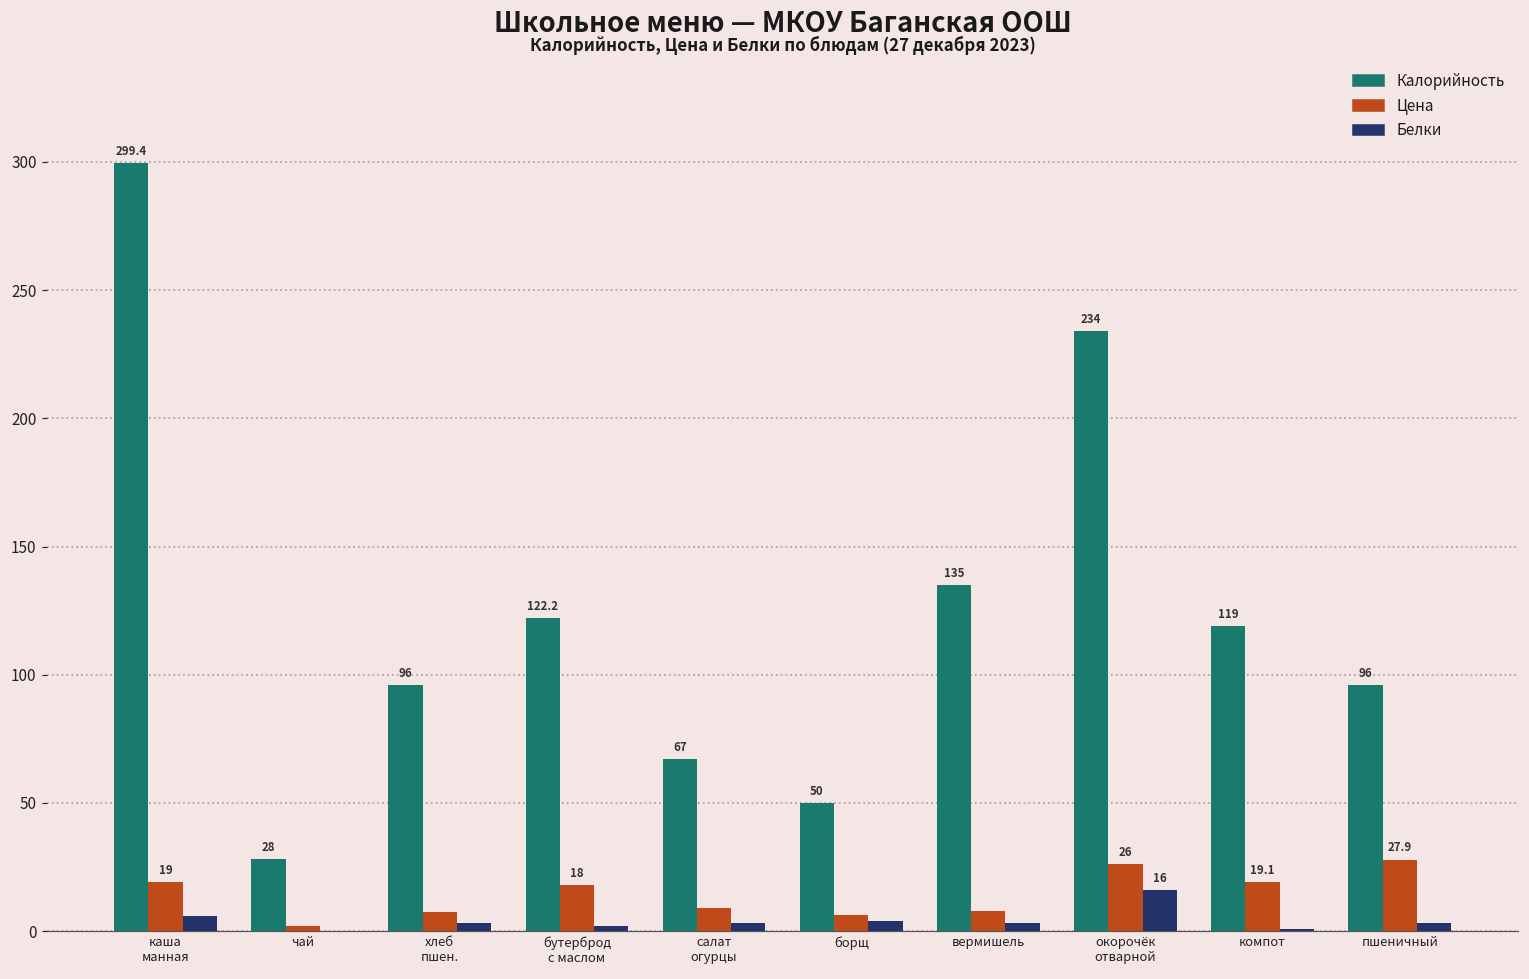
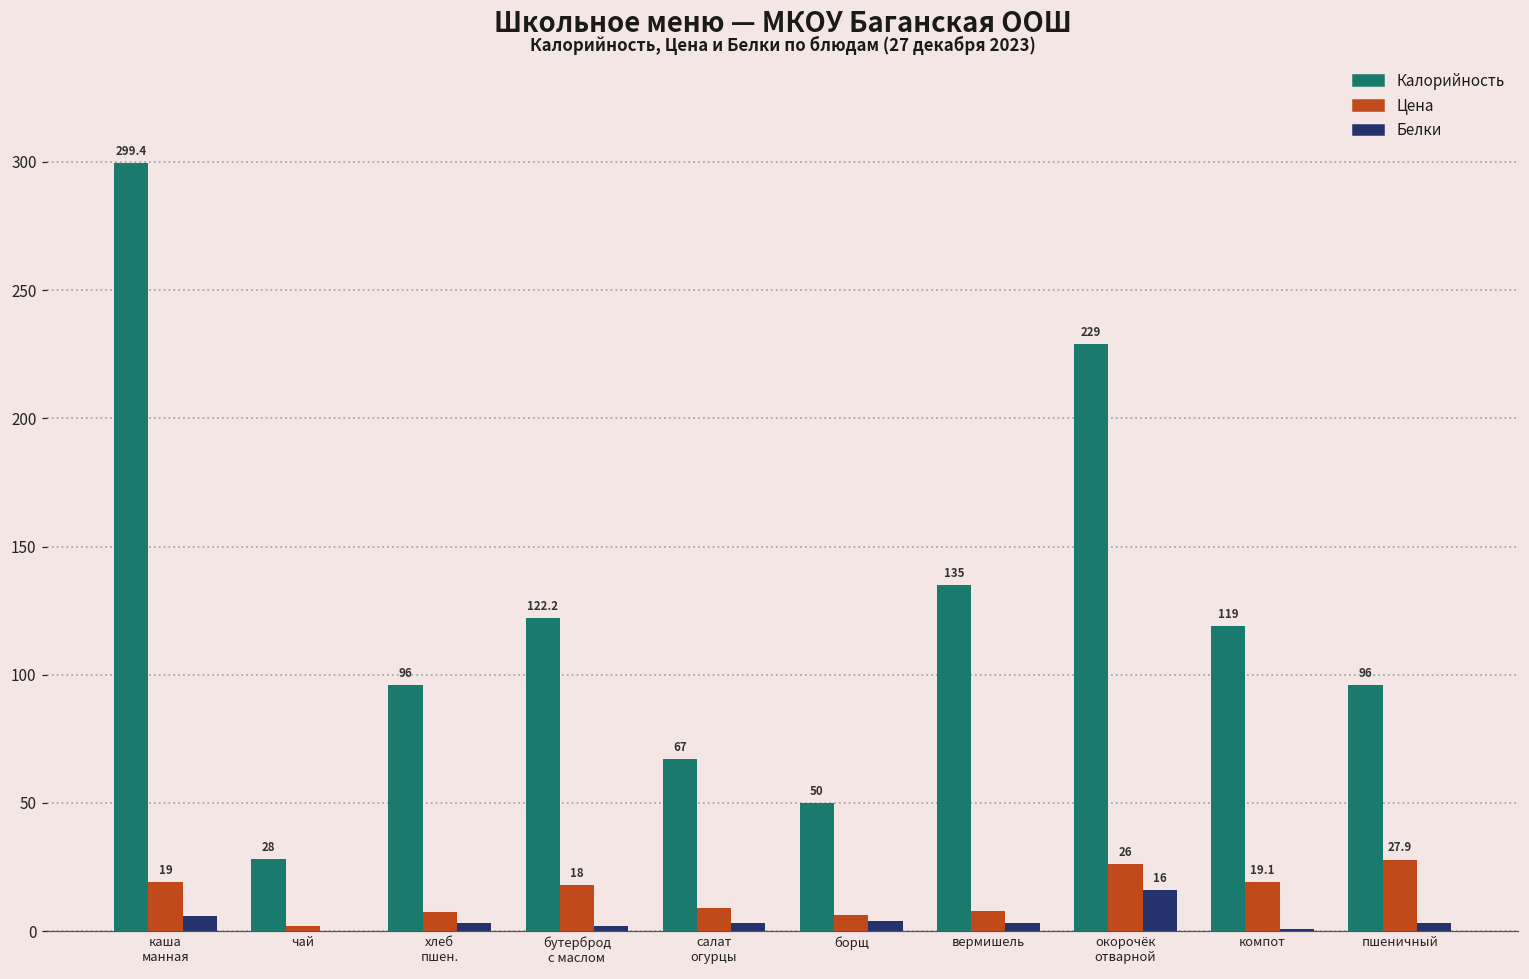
Калорийность, окорочёк отварной: 234 -> 229
